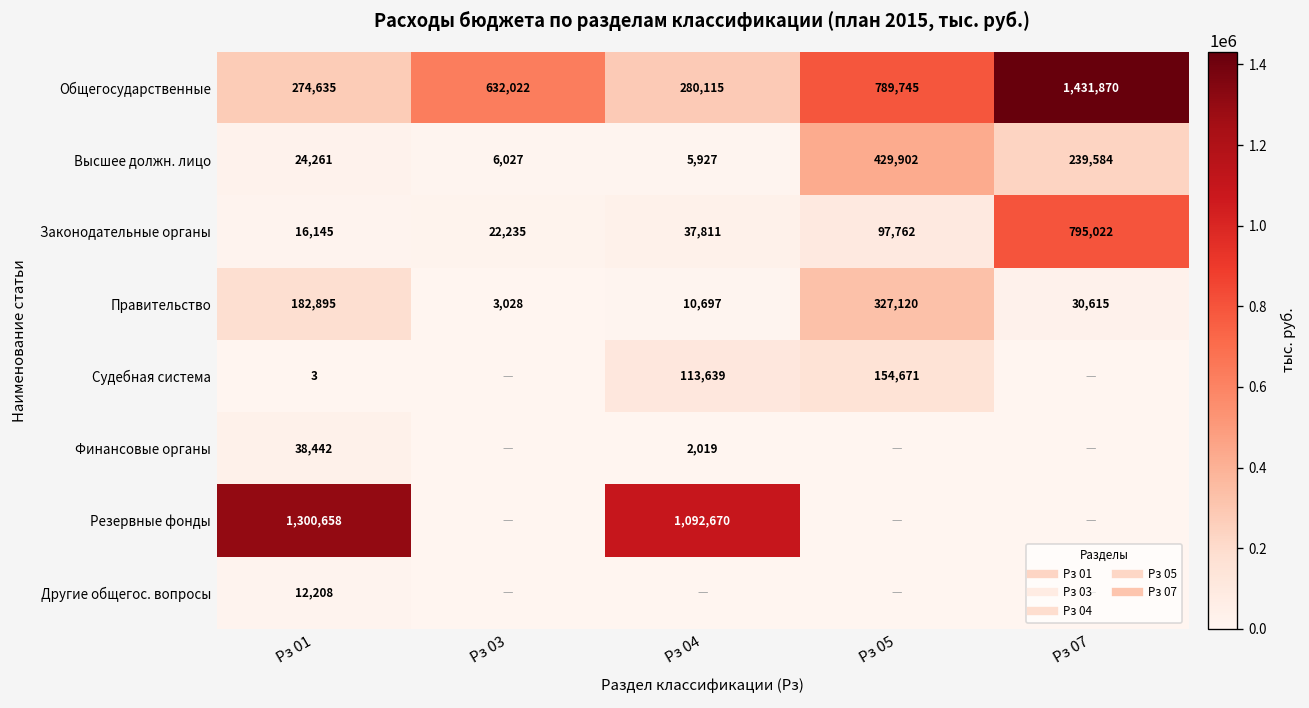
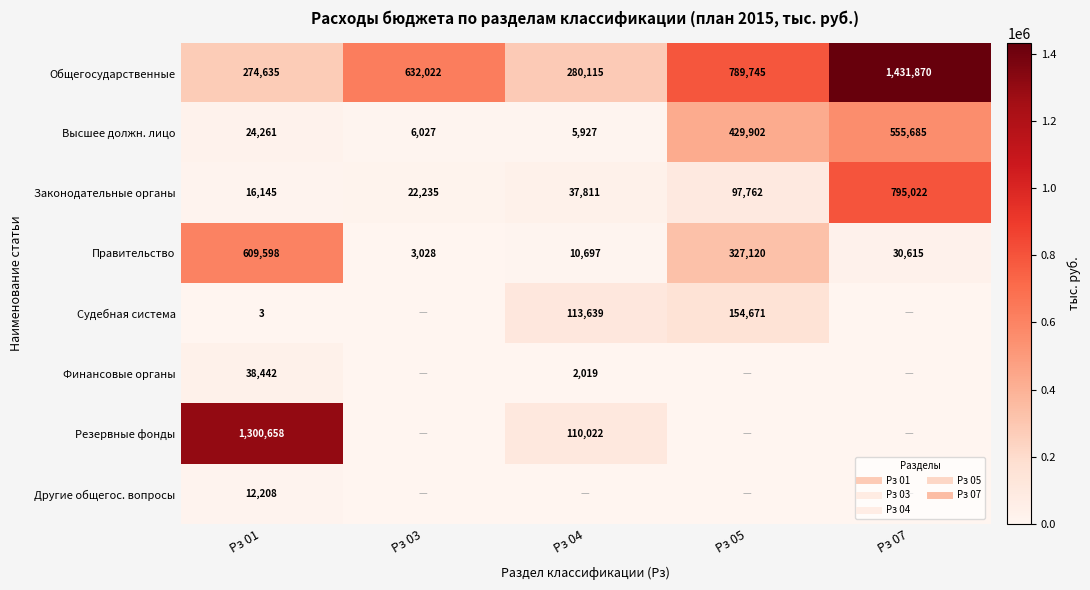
Высшее должн. лицо, Рз 07: 239,584 -> 555,685
Правительство, Рз 01: 182,895 -> 609,598
Резервные фонды, Рз 04: 1,092,670 -> 110,022
